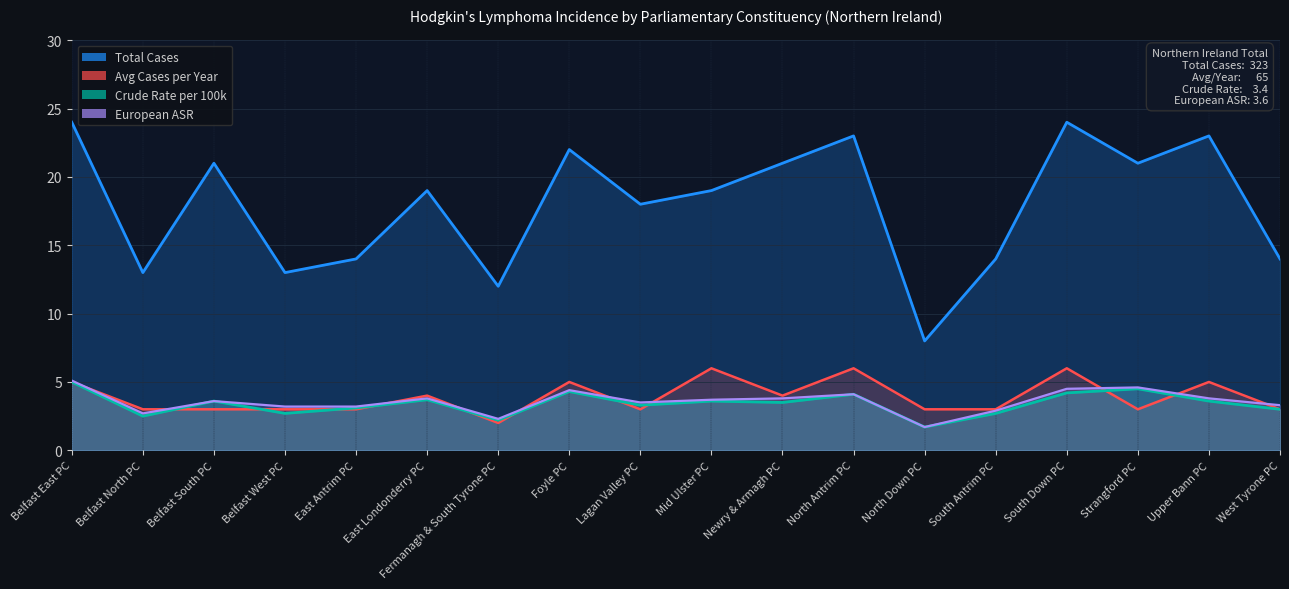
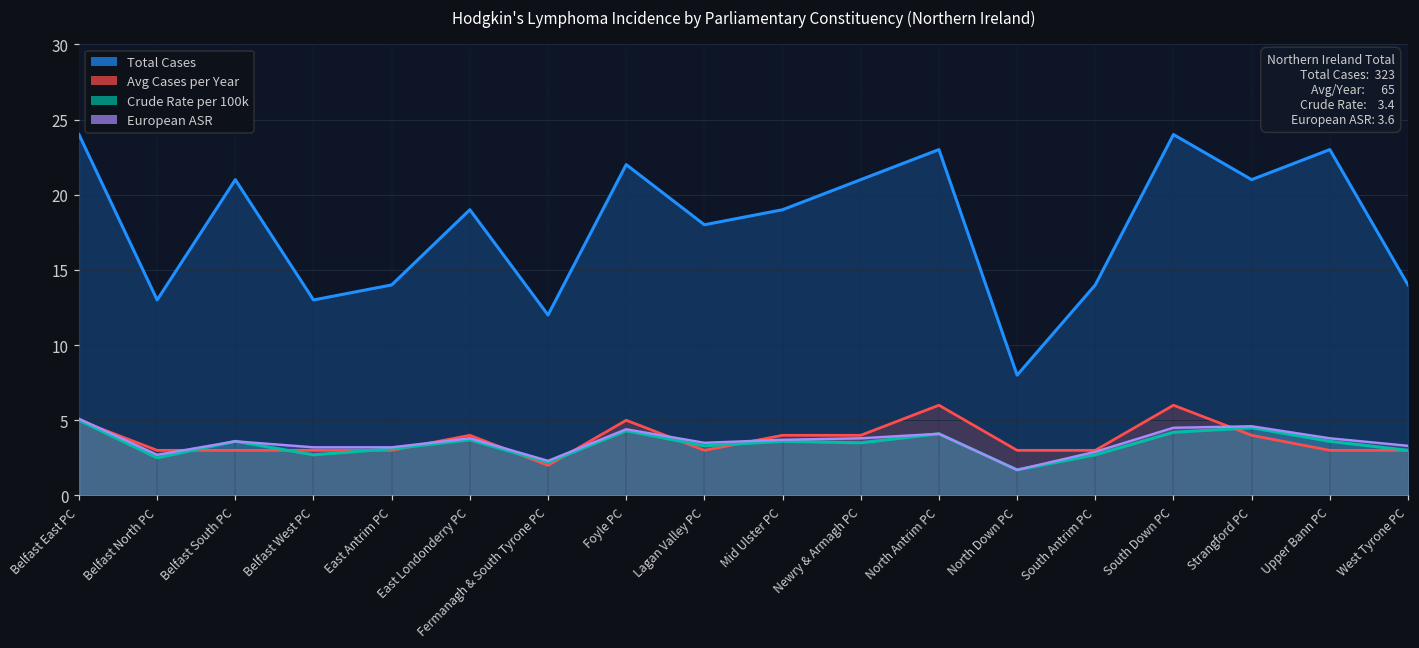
Avg Cases per Year, Mid Ulster PC: 6 -> 4
Avg Cases per Year, Strangford PC: 3 -> 4
Avg Cases per Year, Upper Bann PC: 5 -> 3
